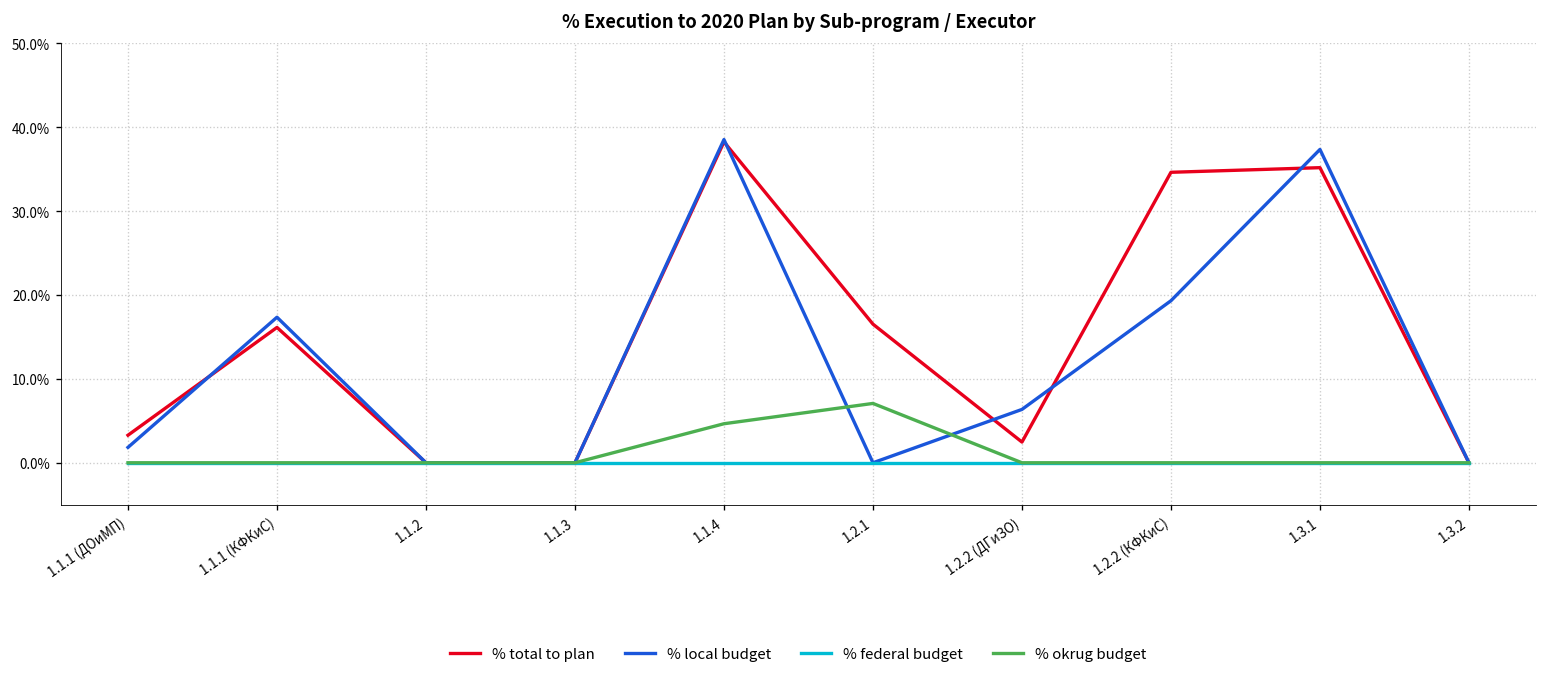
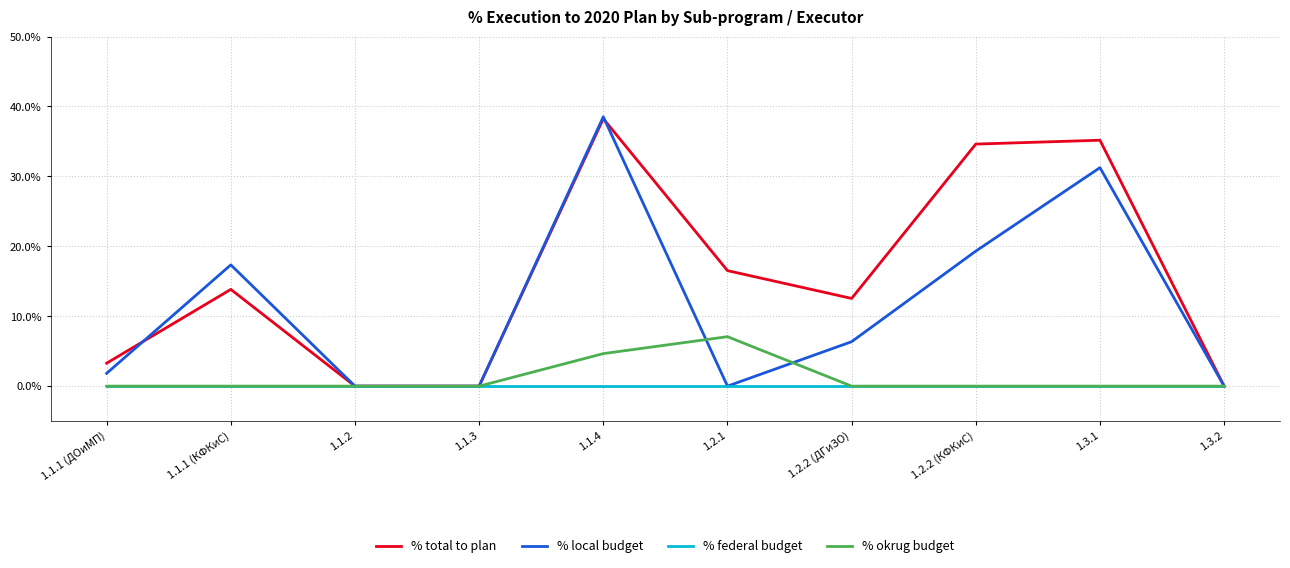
% total to plan, 1.1.1 (КФКиС): 16% -> 14%
% total to plan, 1.2.2 (ДГиЗО): 2% -> 13%
% local budget, 1.3.1: 37% -> 31%
